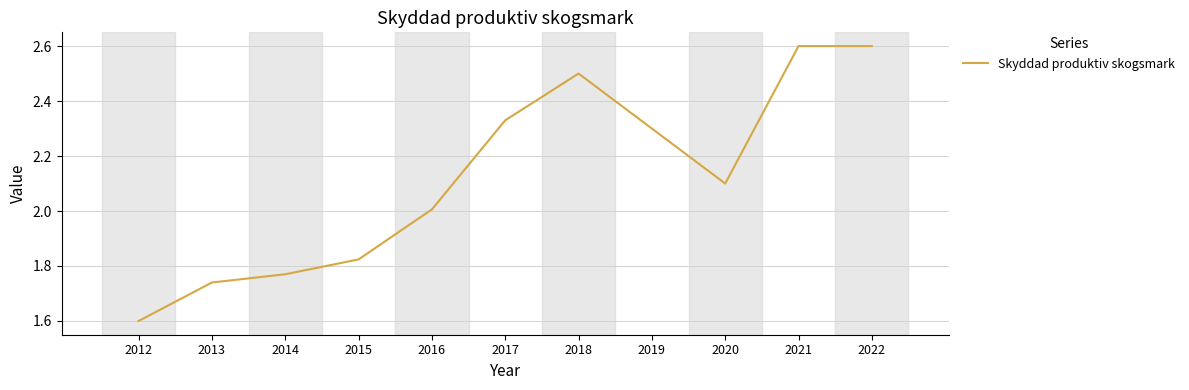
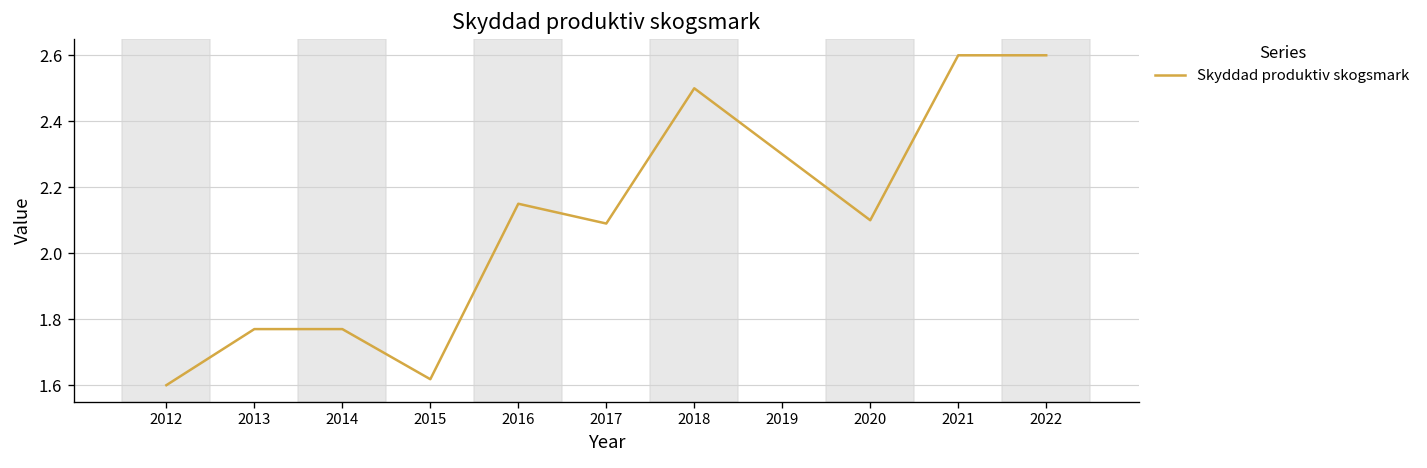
2013: 1.74 -> 1.77
2015: 1.82 -> 1.62
2016: 2.01 -> 2.15
2017: 2.33 -> 2.09
